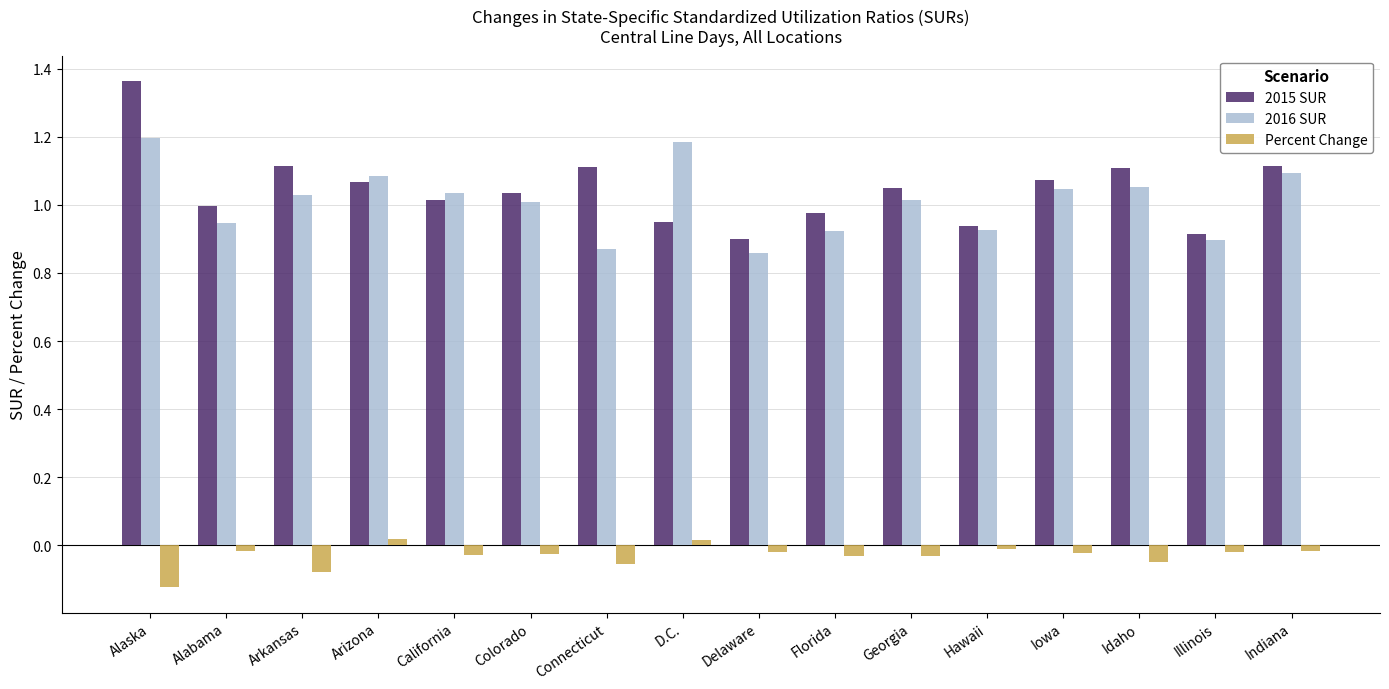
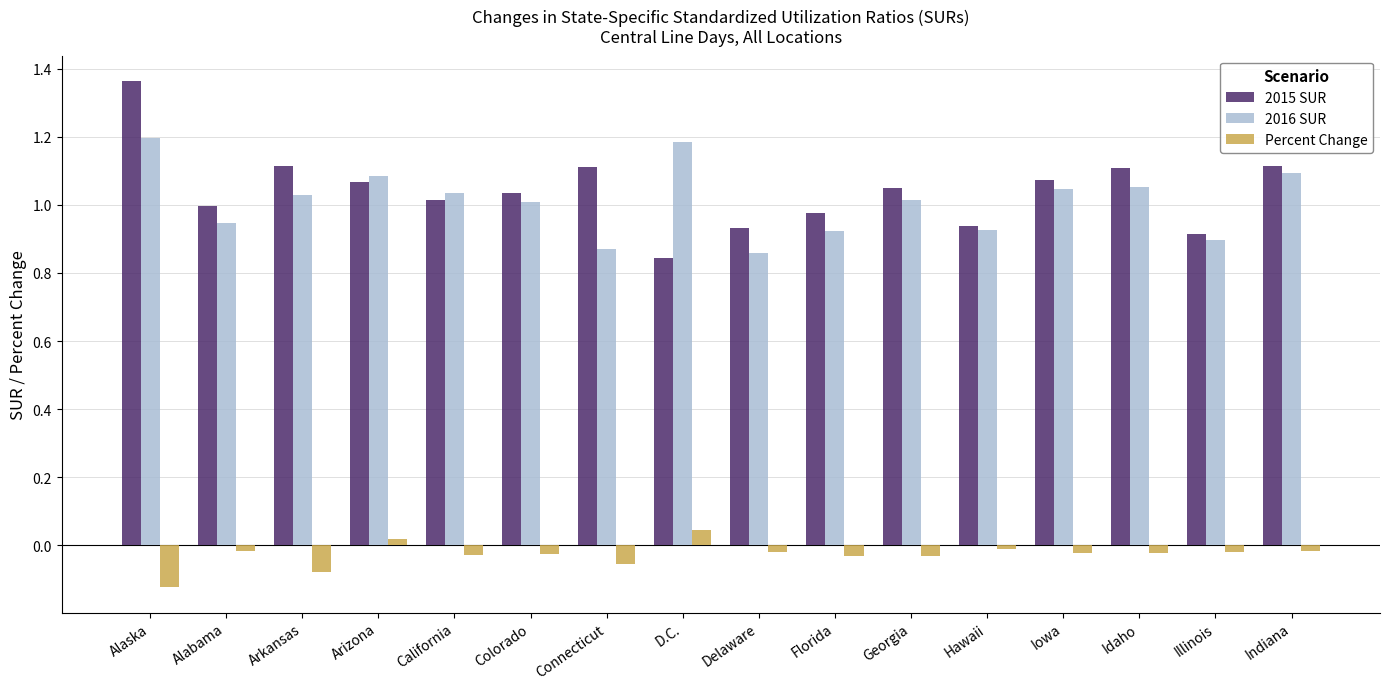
2015 SUR, D.C.: 0.95 -> 0.84
Percent Change, D.C.: 0.02 -> 0.04
2015 SUR, Delaware: 0.90 -> 0.93
Percent Change, Idaho: -0.05 -> -0.02
